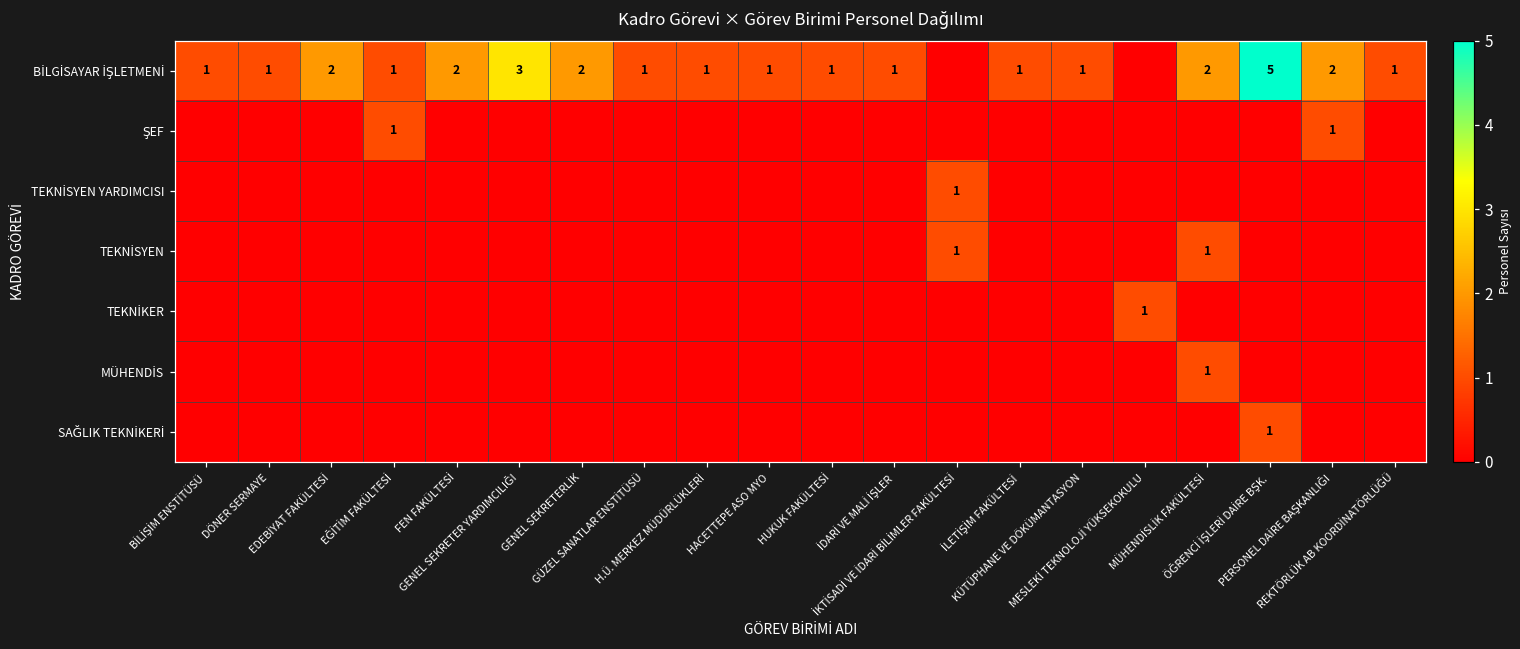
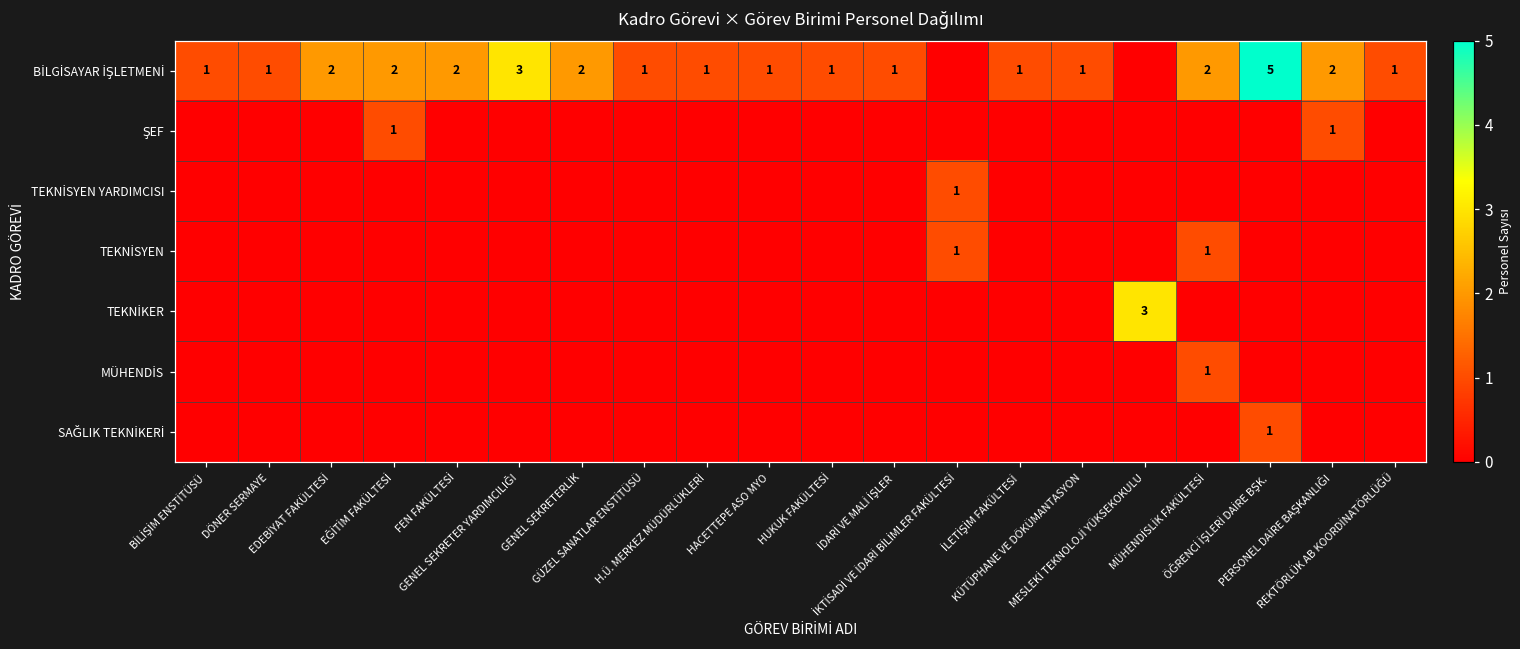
BİLGİSAYAR İŞLETMENİ, EĞİTİM FAKÜLTESİ: 1 -> 2
TEKNİKER, MESLEKİ TEKNOLOJİ YÜKSEKOKULU: 1 -> 3
